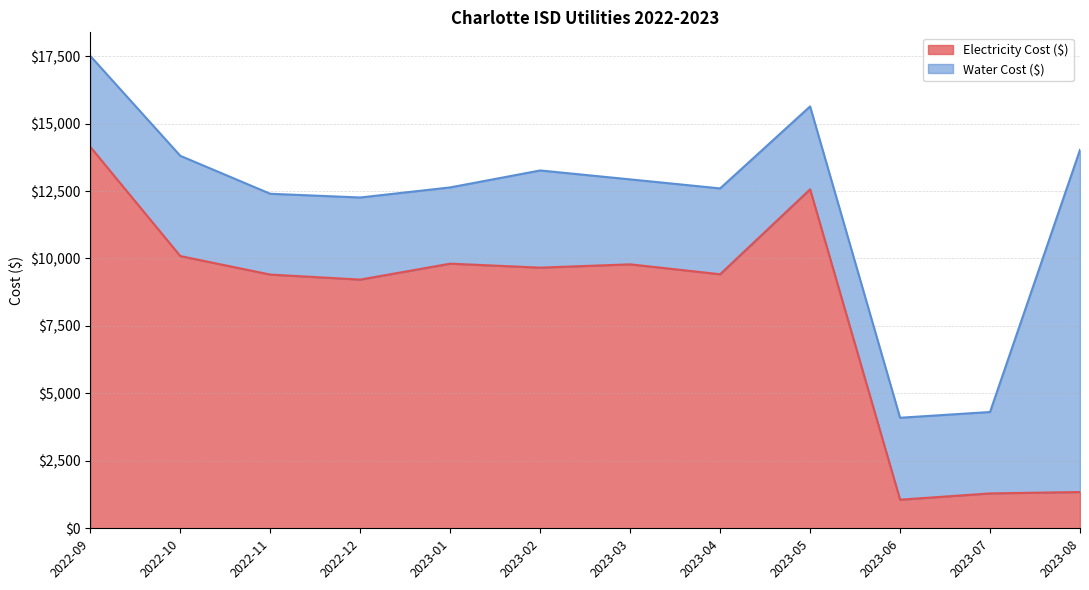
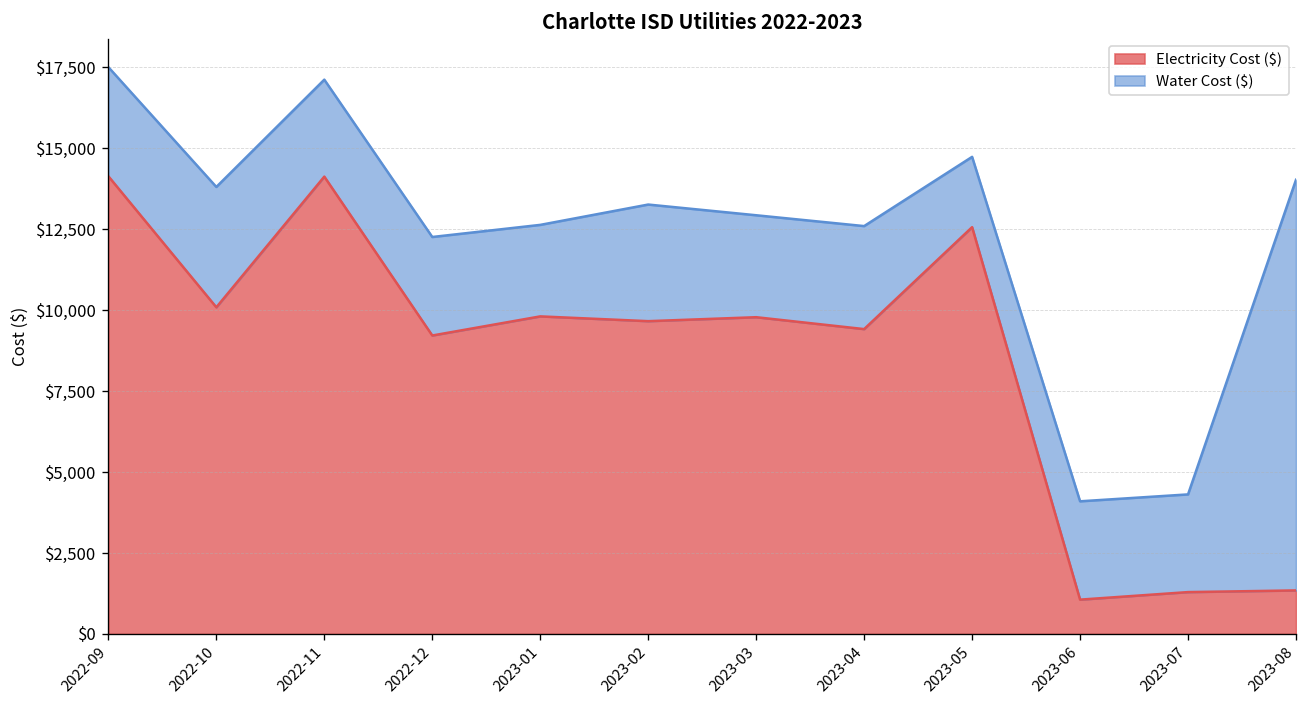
Electricity Cost ($), 2022-11: $9,400 -> $14,100
Water Cost ($), 2023-05: $3,100 -> $2,200
